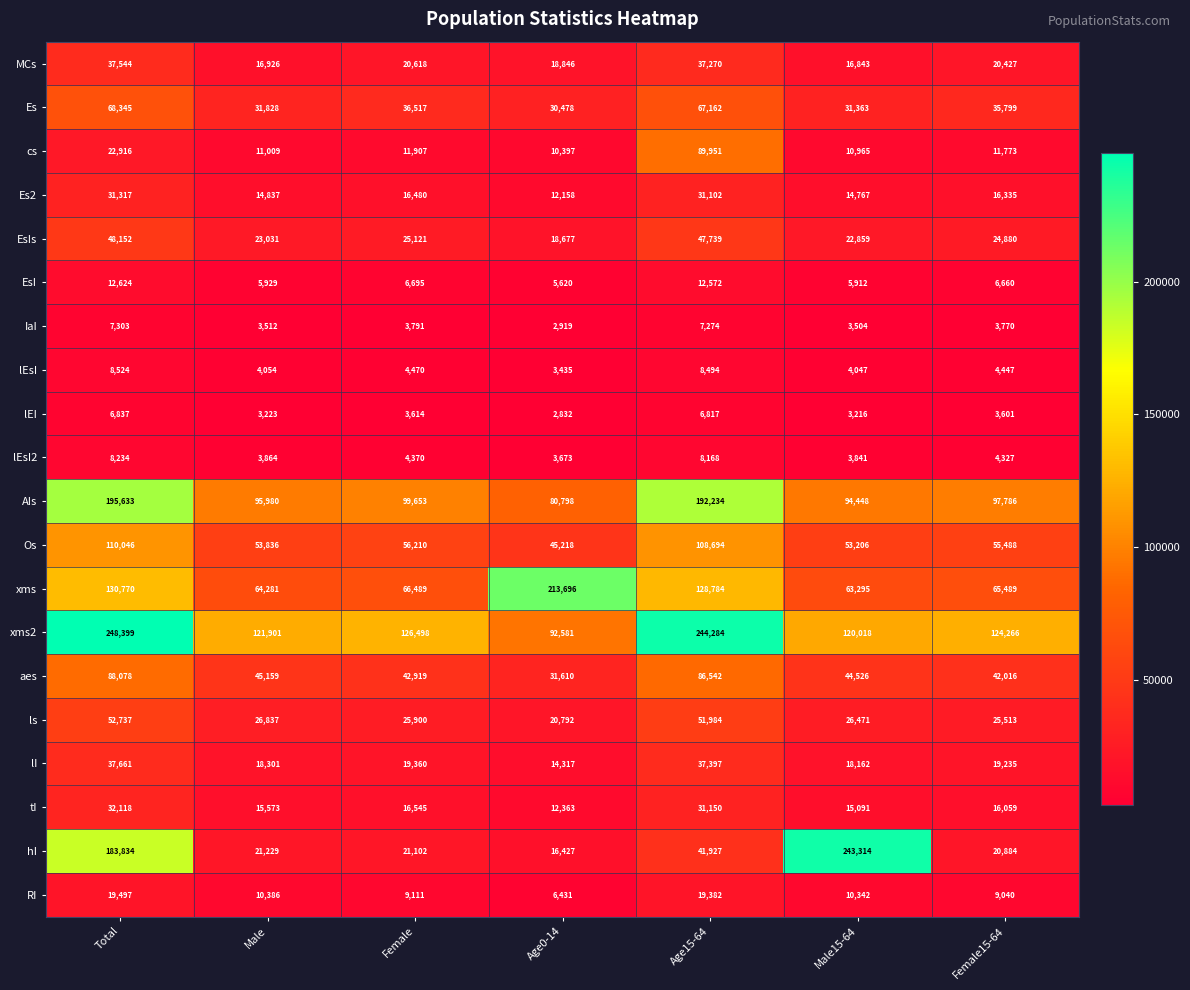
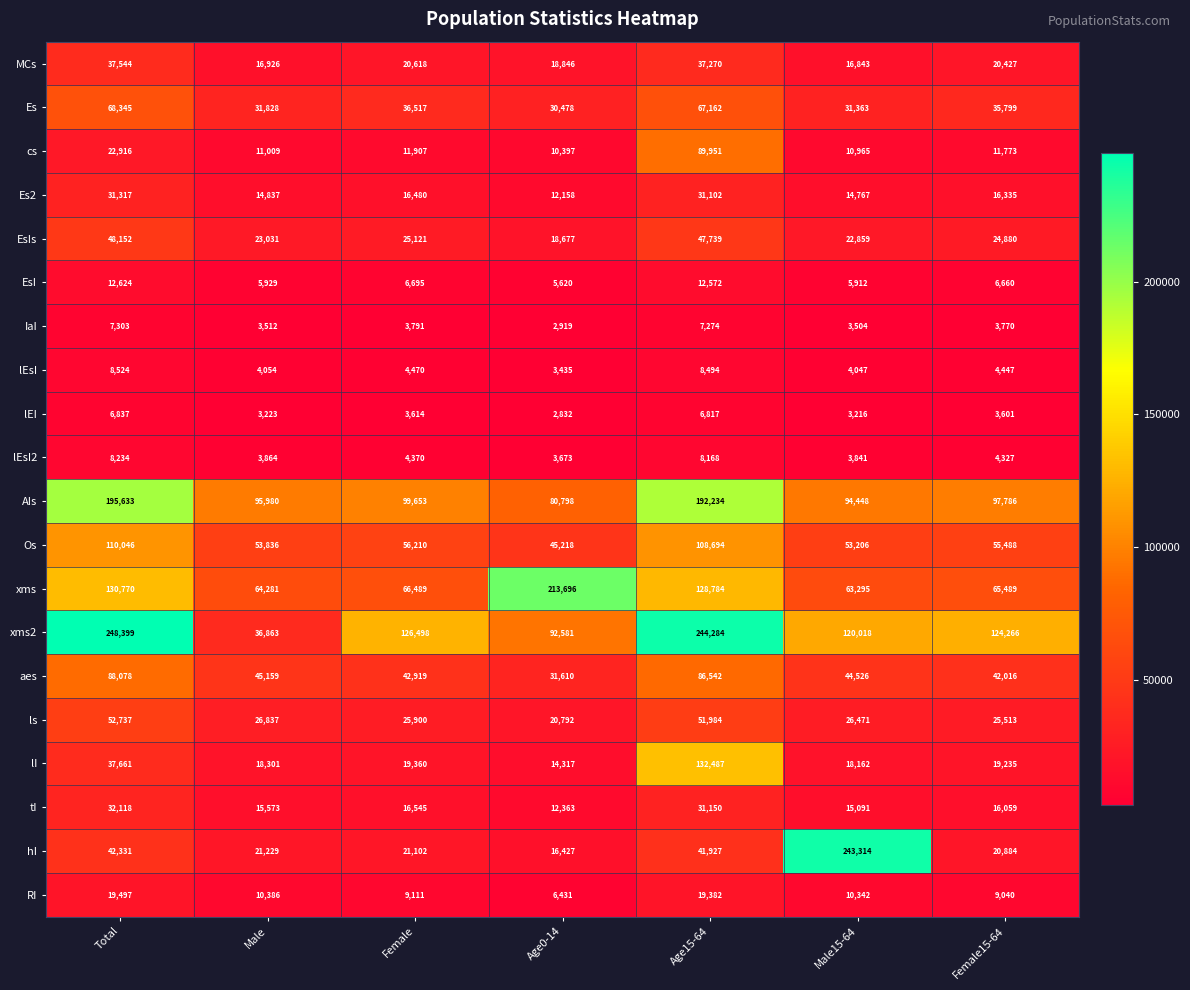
xms2, Male: 121,901 -> 36,863
lI, Age15-64: 37,397 -> 132,487
hI, Total: 183,834 -> 42,331
